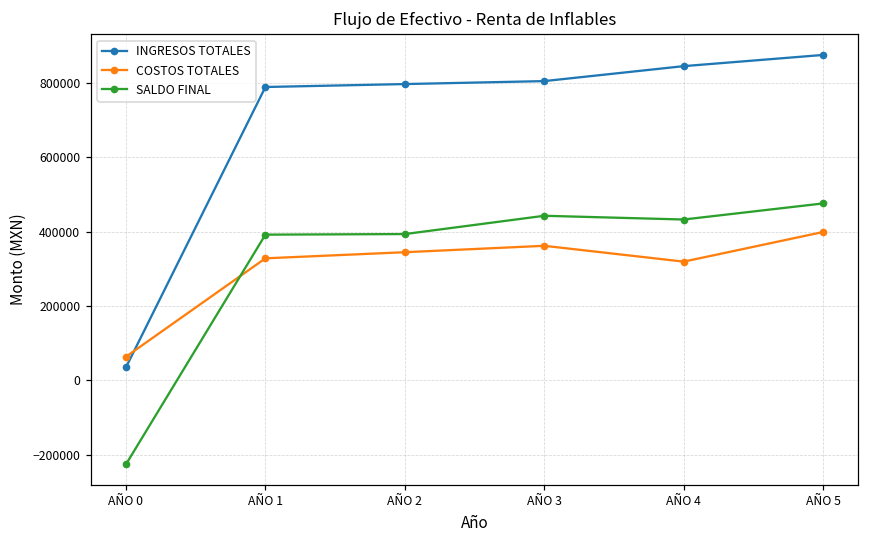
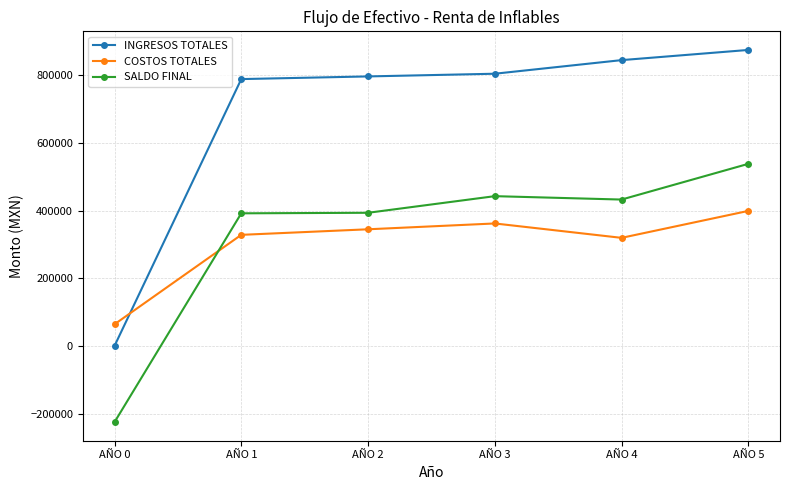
INGRESOS TOTALES, AÑO 0: 40000 -> 0
SALDO FINAL, AÑO 5: 480000 -> 540000
